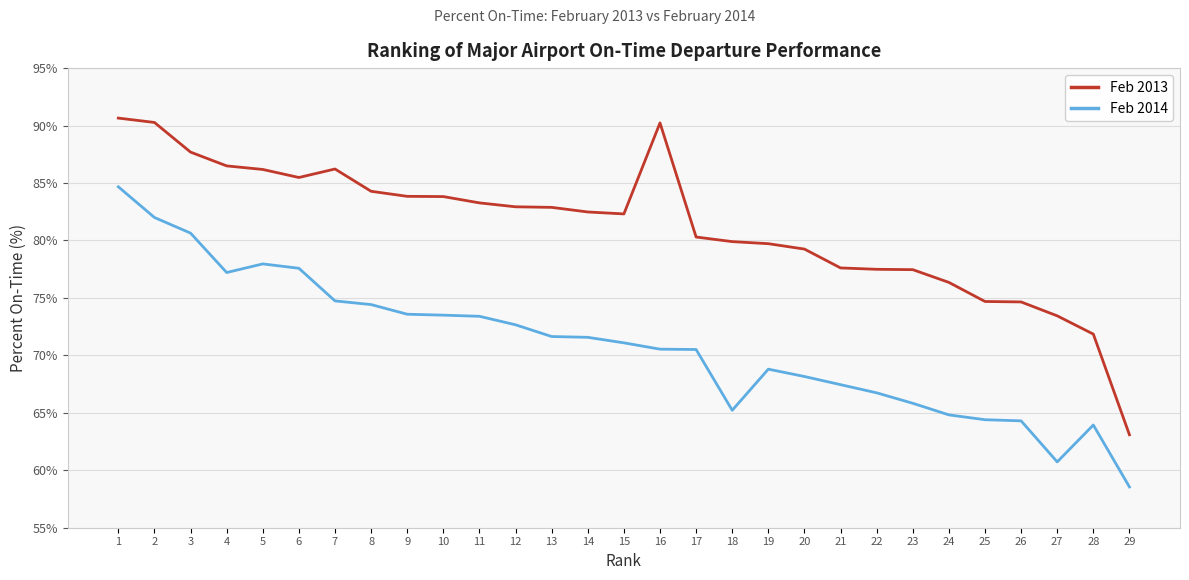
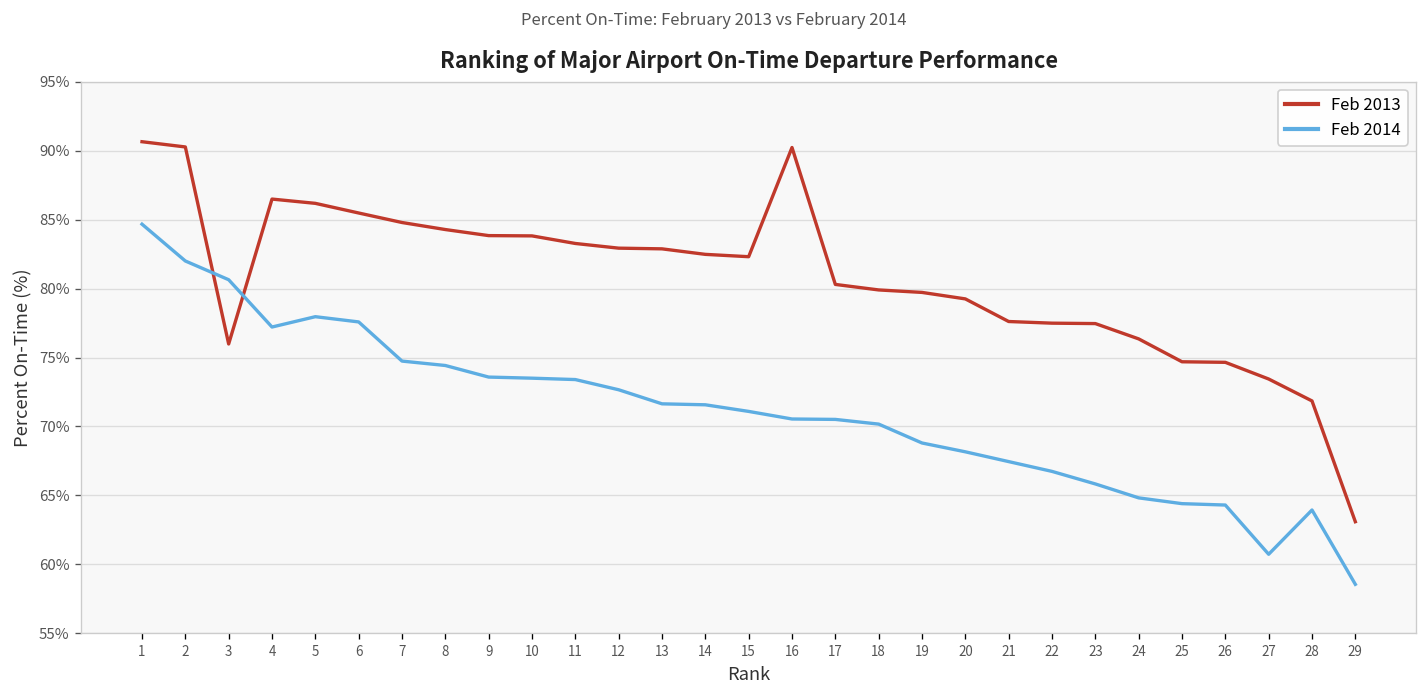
Feb 2013, 3: 87.7% -> 76.0%
Feb 2013, 7: 86.2% -> 84.8%
Feb 2014, 18: 65.2% -> 70.2%
